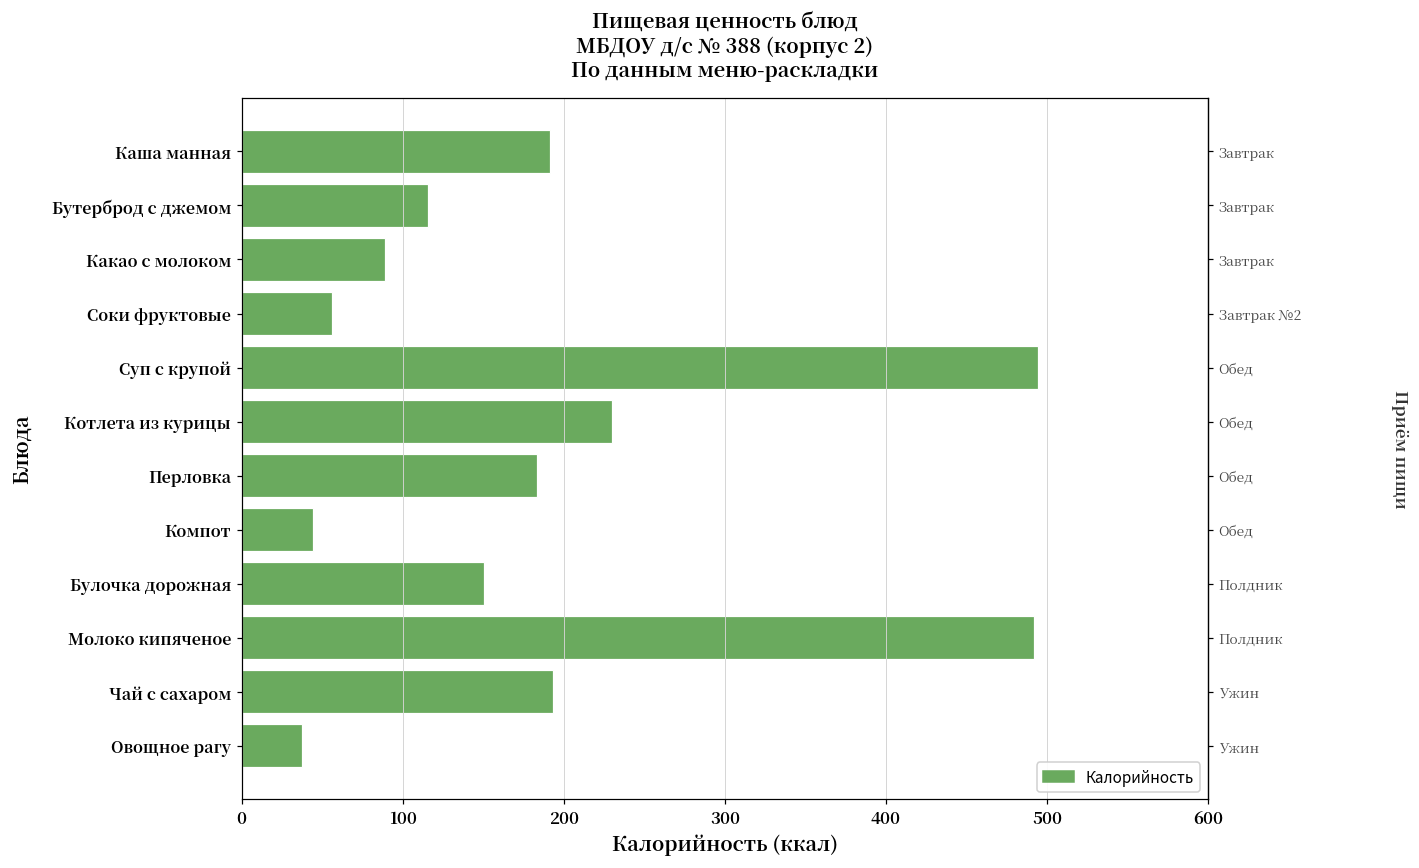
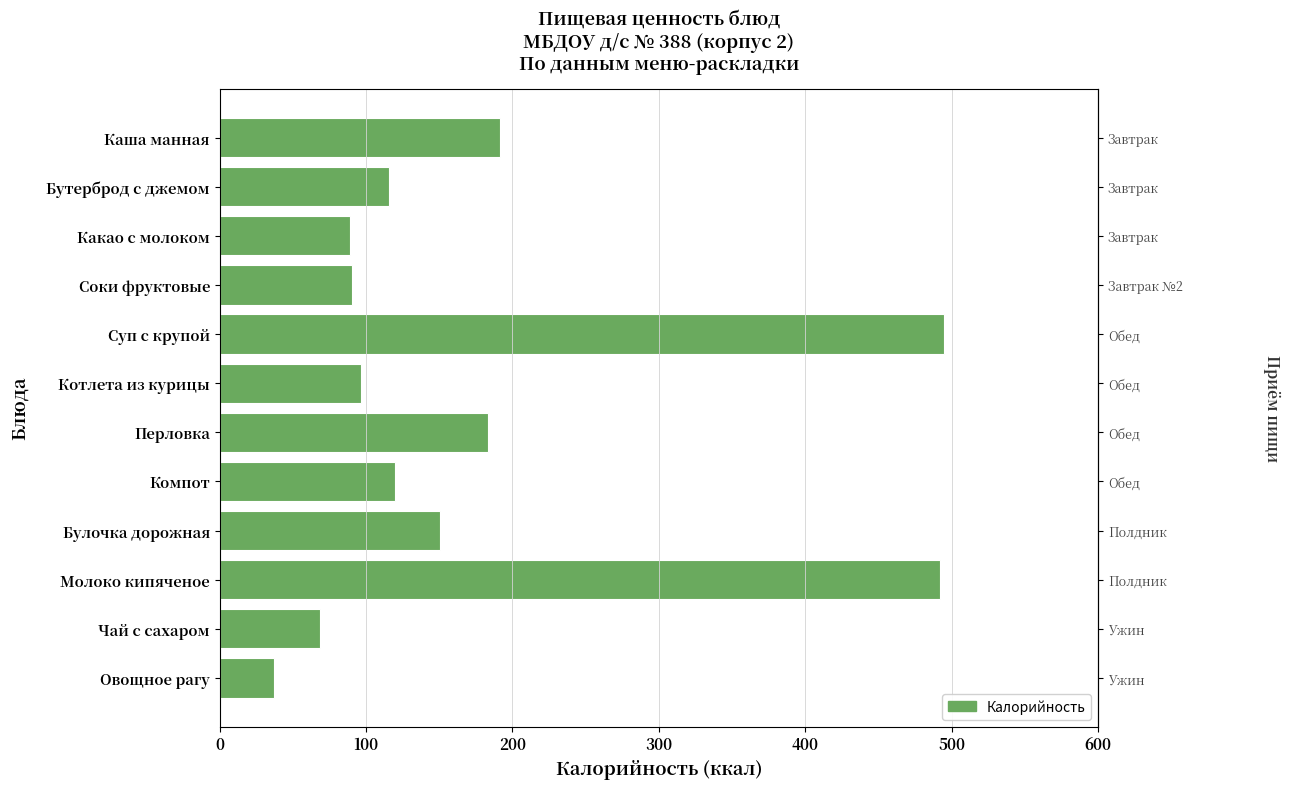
Соки фруктовые: 56 -> 91
Котлета из курицы: 230 -> 96
Компот: 45 -> 120
Чай с сахаром: 194 -> 69
